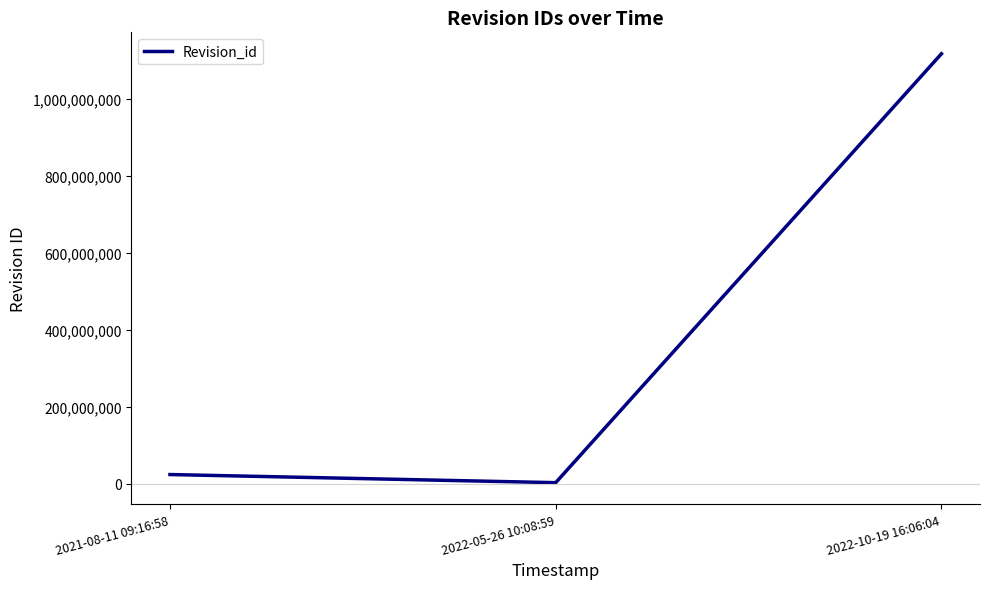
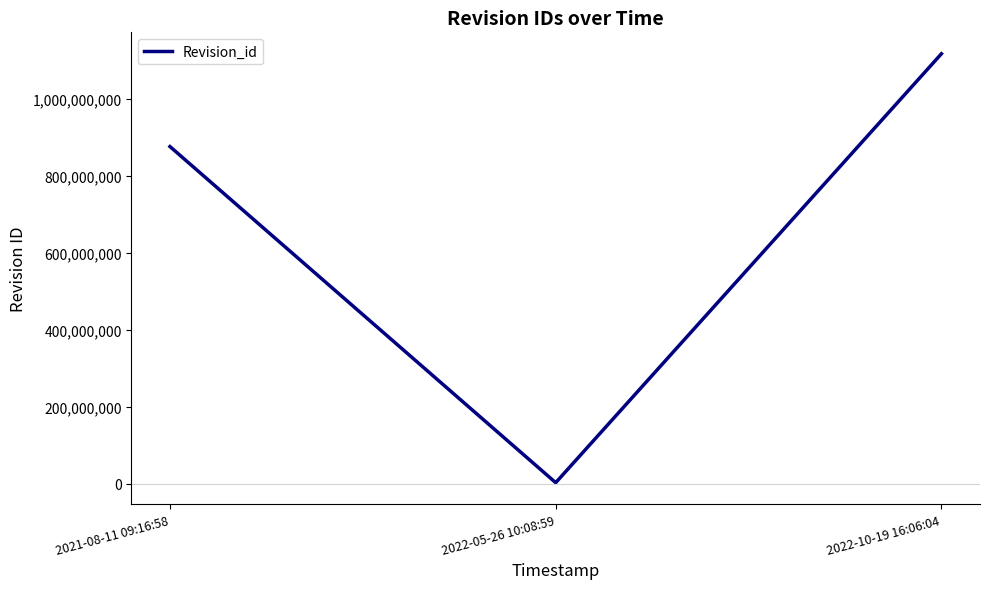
2021-08-11 09:16:58: 20,000,000 -> 880,000,000
